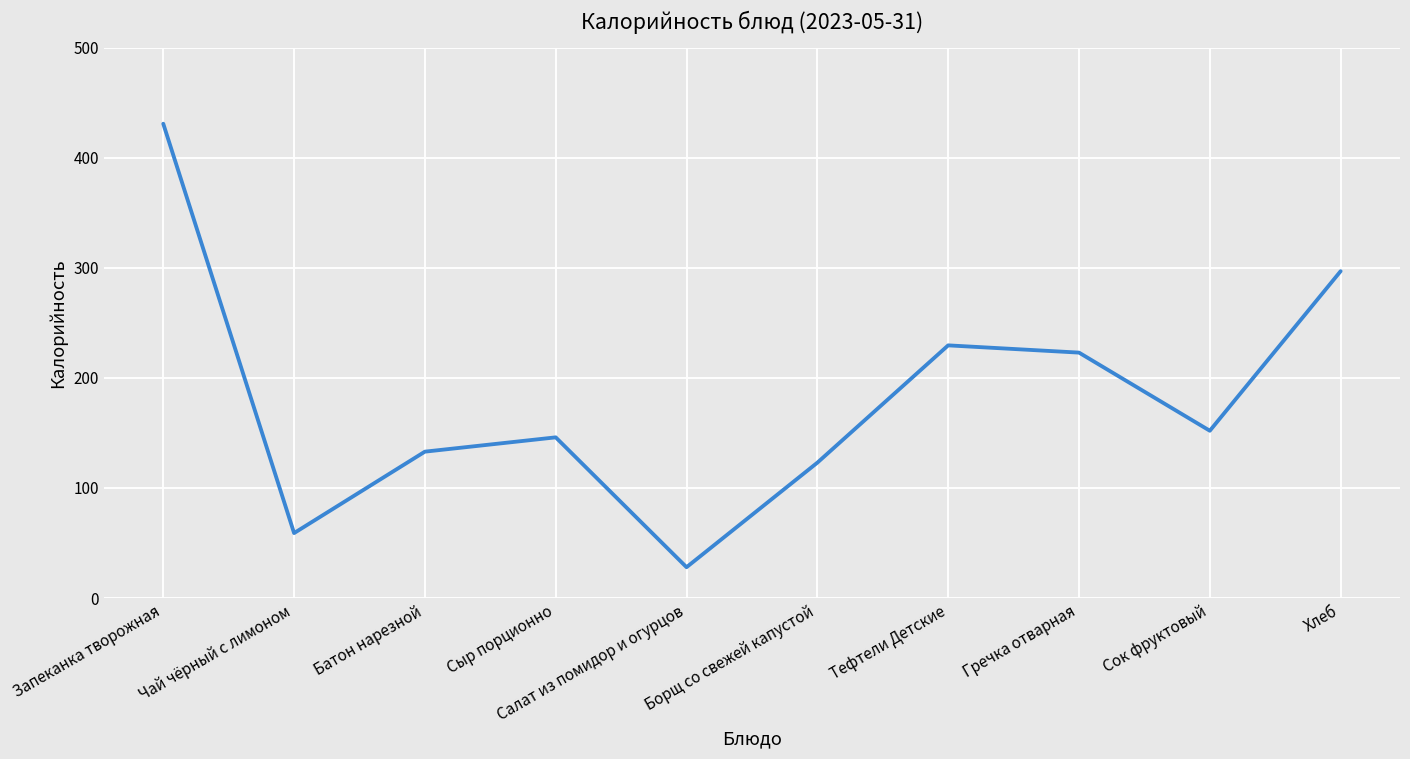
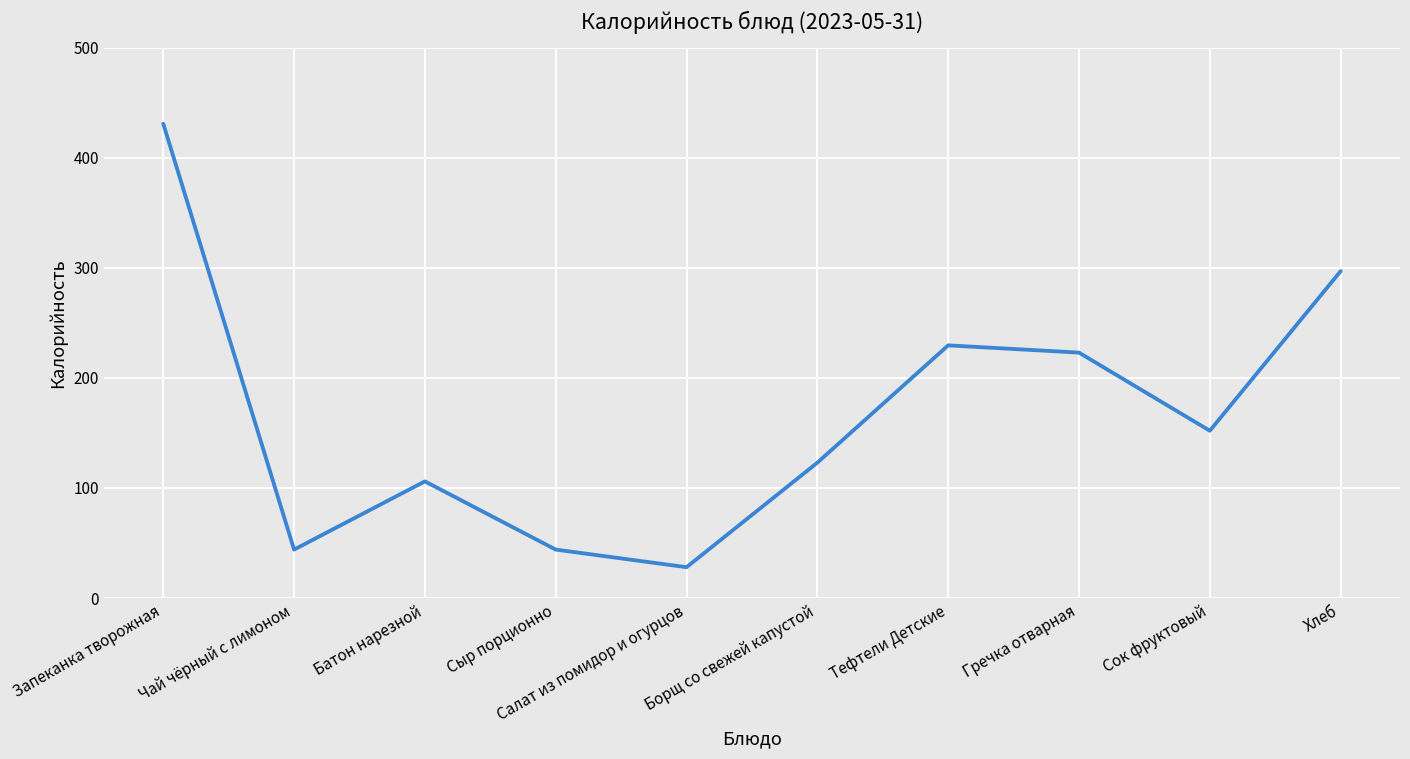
Чай чёрный с лимоном: 59 -> 44
Батон нарезной: 133 -> 106
Сыр порционно: 146 -> 44
